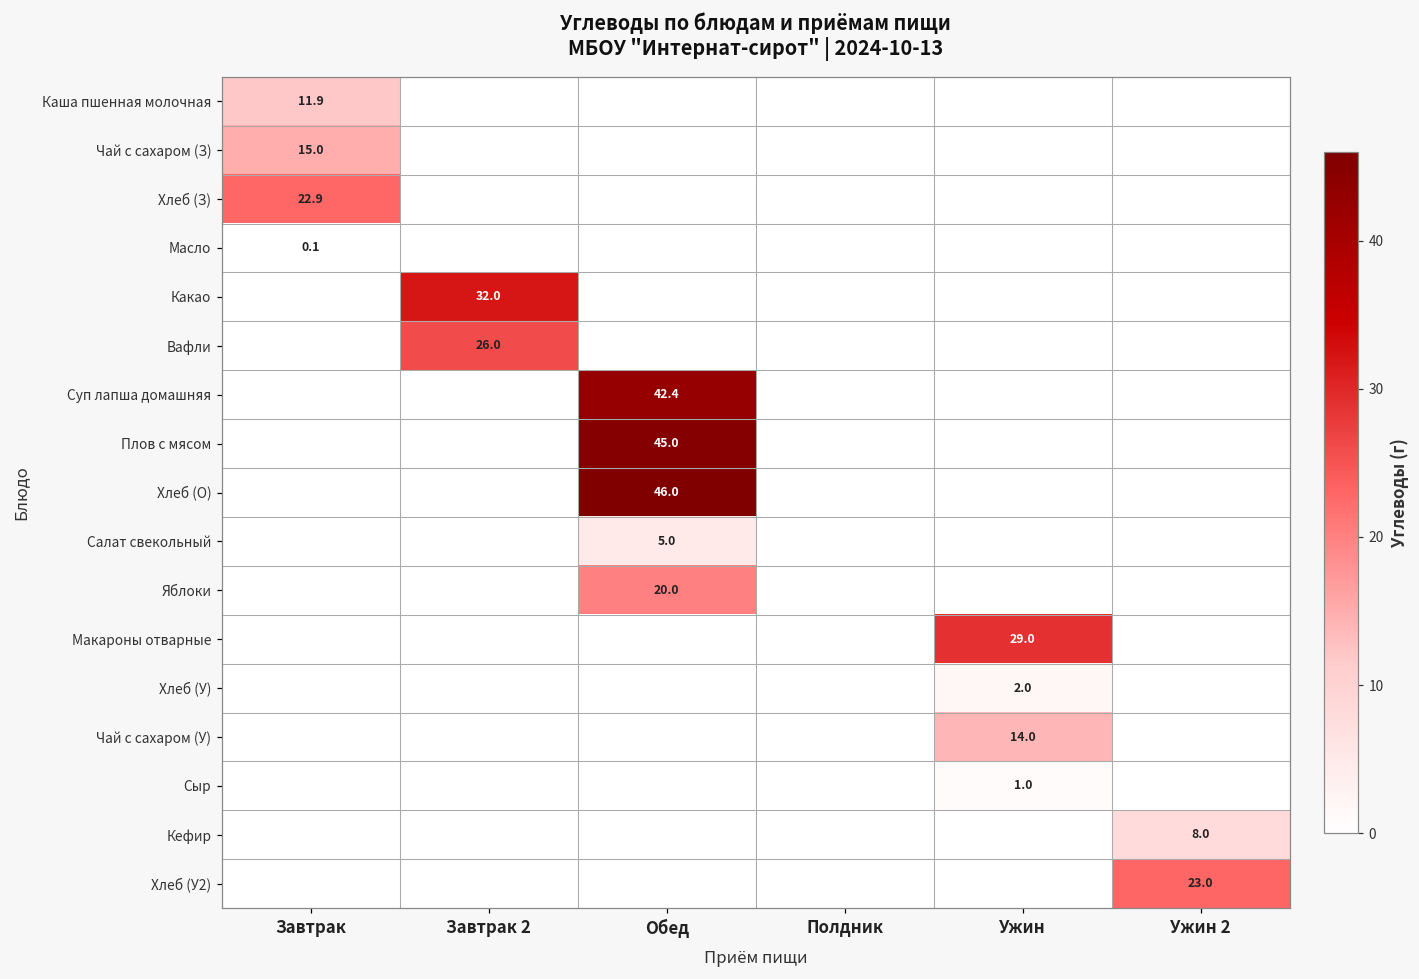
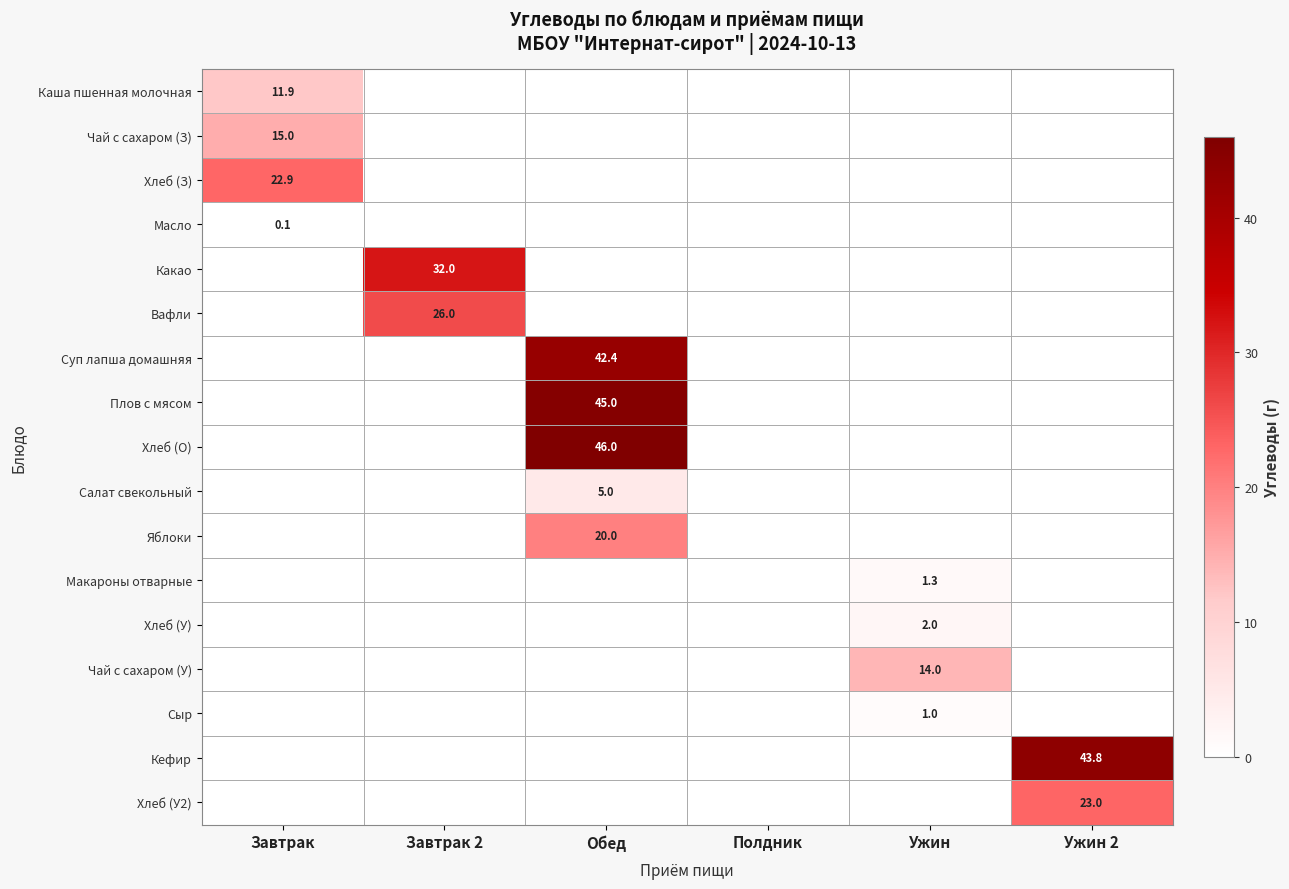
Макароны отварные, Ужин: 29.0 -> 1.3
Кефир, Ужин 2: 8.0 -> 43.8
